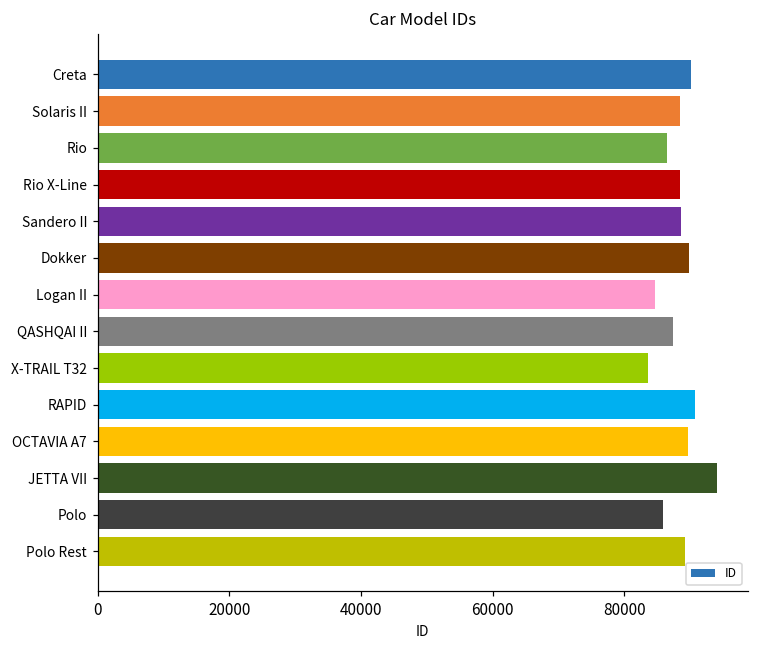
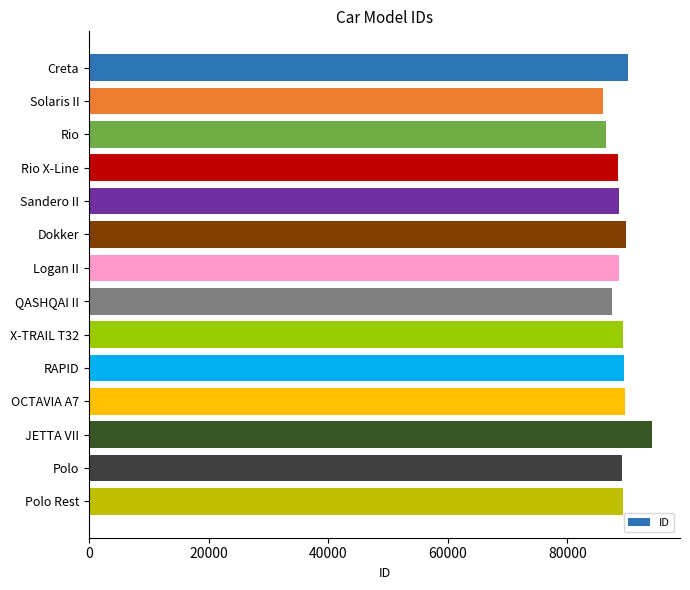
Solaris II: 88000 -> 86000
Logan II: 85000 -> 89000
X-TRAIL T32: 84000 -> 89000
RAPID: 91000 -> 89000
Polo: 86000 -> 89000
